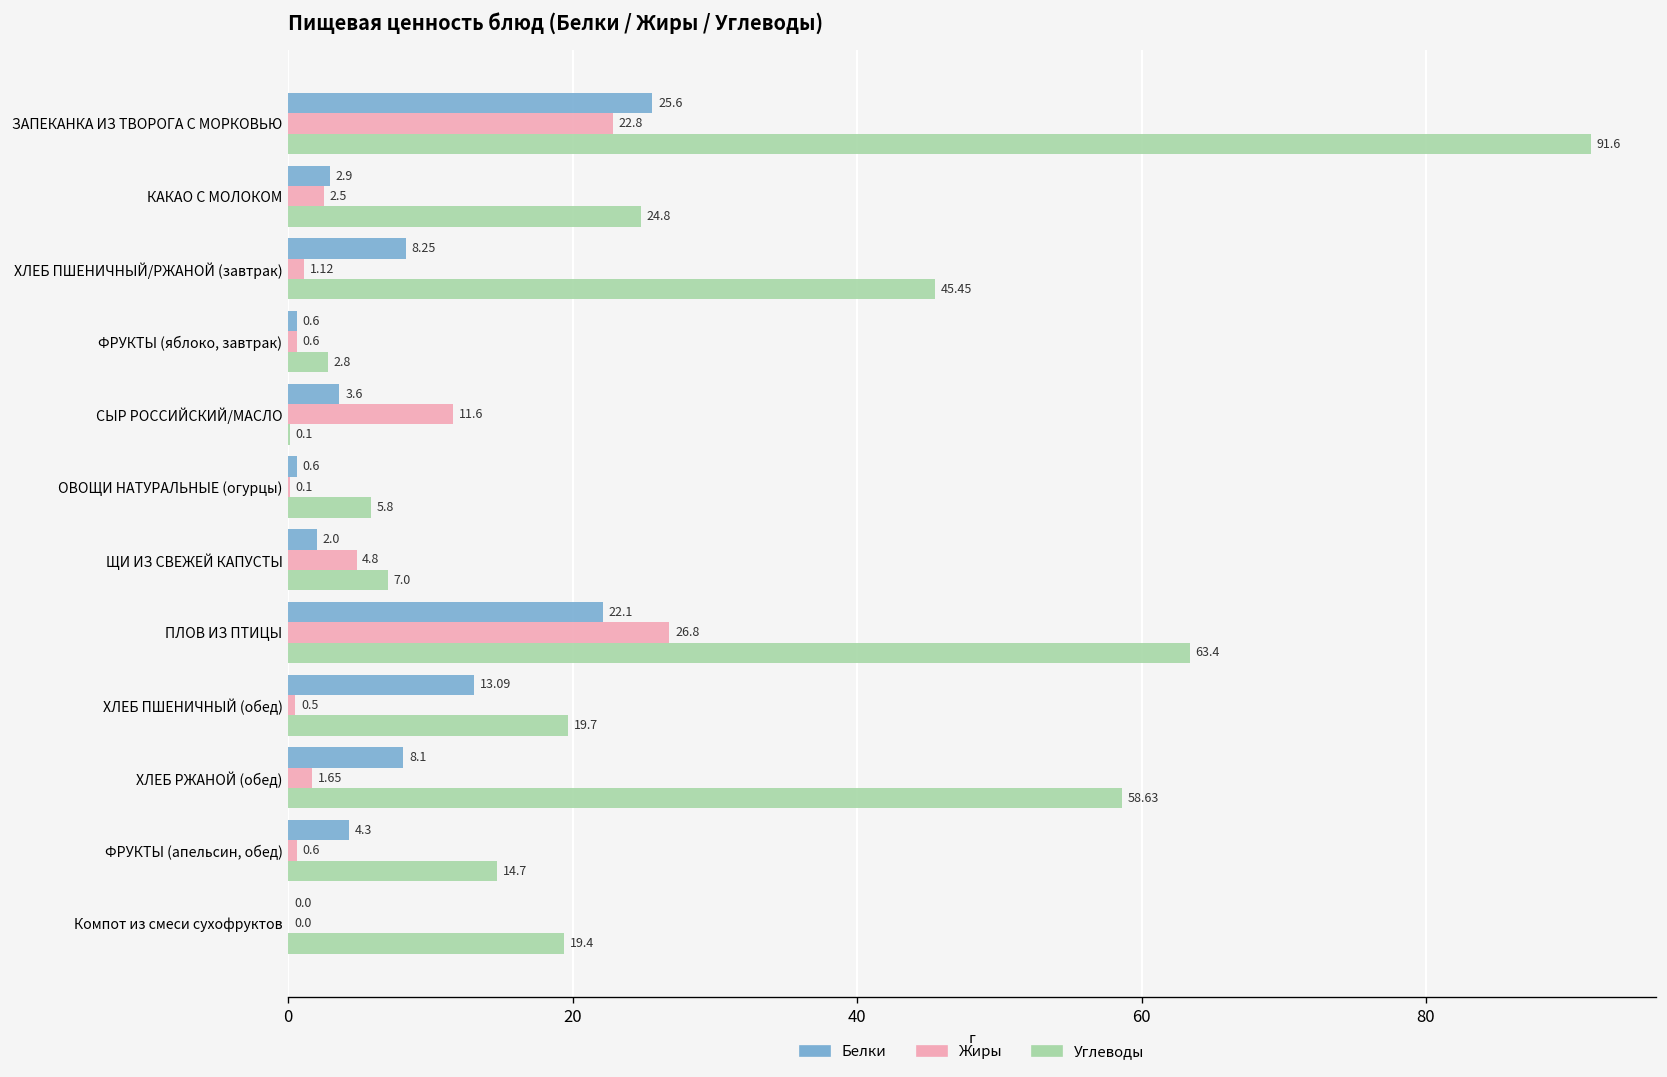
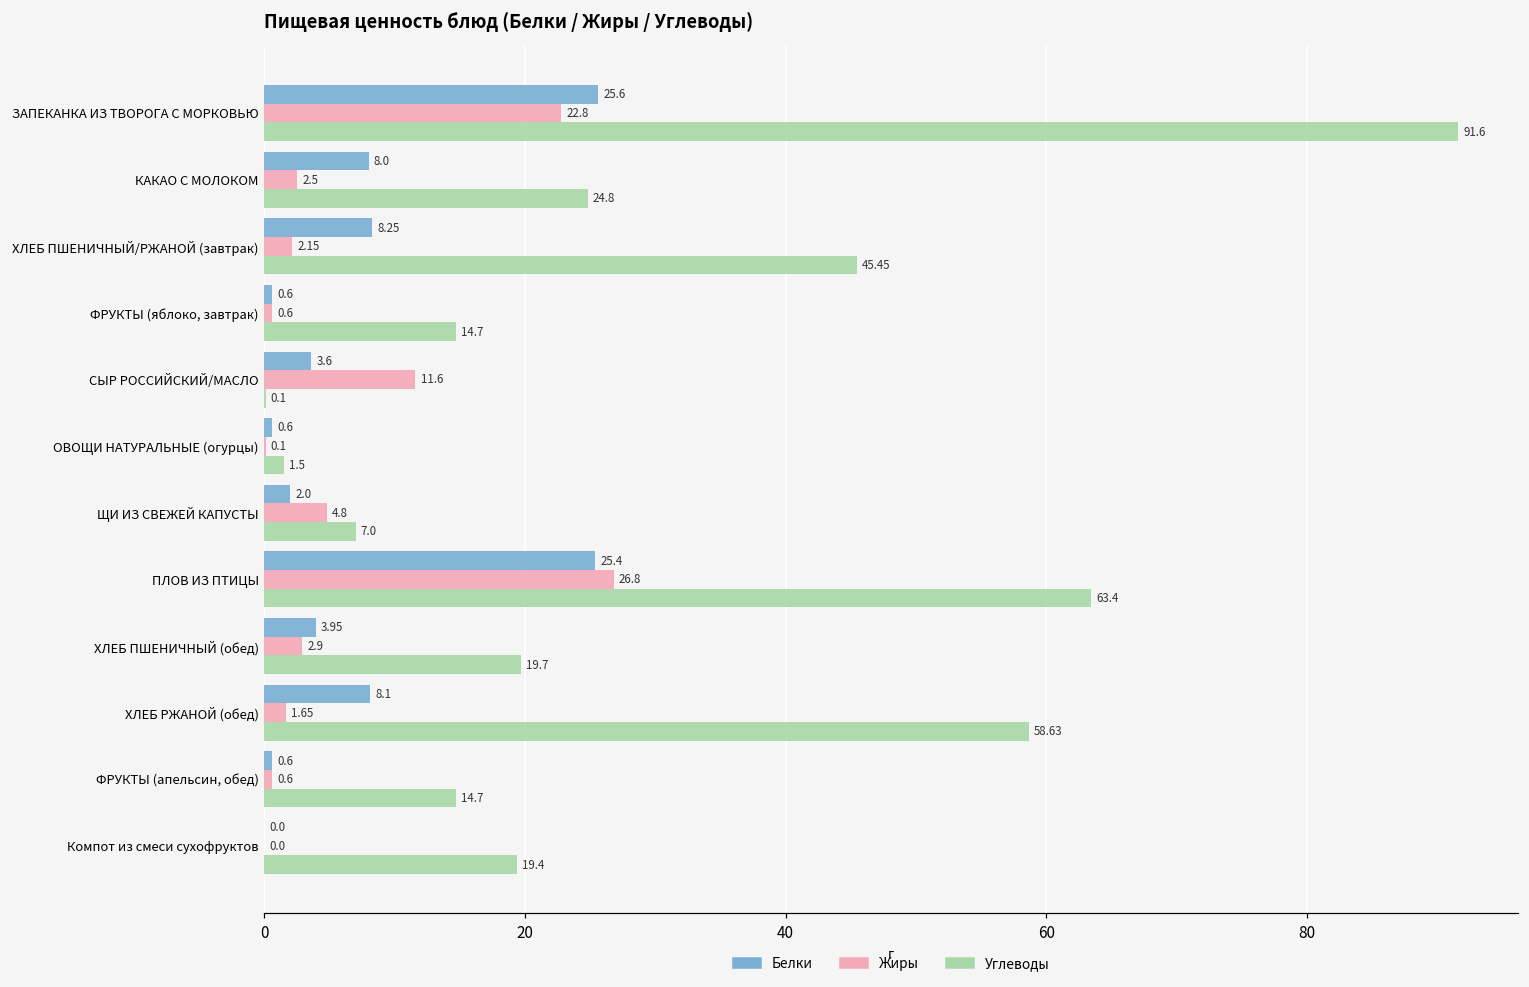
Белки, КАКАО С МОЛОКОМ: 2.9 -> 8.0
Жиры, ХЛЕБ ПШЕНИЧНЫЙ/РЖАНОЙ (завтрак): 1.12 -> 2.15
Углеводы, ФРУКТЫ (яблоко, завтрак): 2.8 -> 14.7
Углеводы, ОВОЩИ НАТУРАЛЬНЫЕ (огурцы): 5.8 -> 1.5
Белки, ПЛОВ ИЗ ПТИЦЫ: 22.1 -> 25.4
Белки, ХЛЕБ ПШЕНИЧНЫЙ (обед): 13.09 -> 3.95
Жиры, ХЛЕБ ПШЕНИЧНЫЙ (обед): 0.5 -> 2.9
Белки, ФРУКТЫ (апельсин, обед): 4.3 -> 0.6
